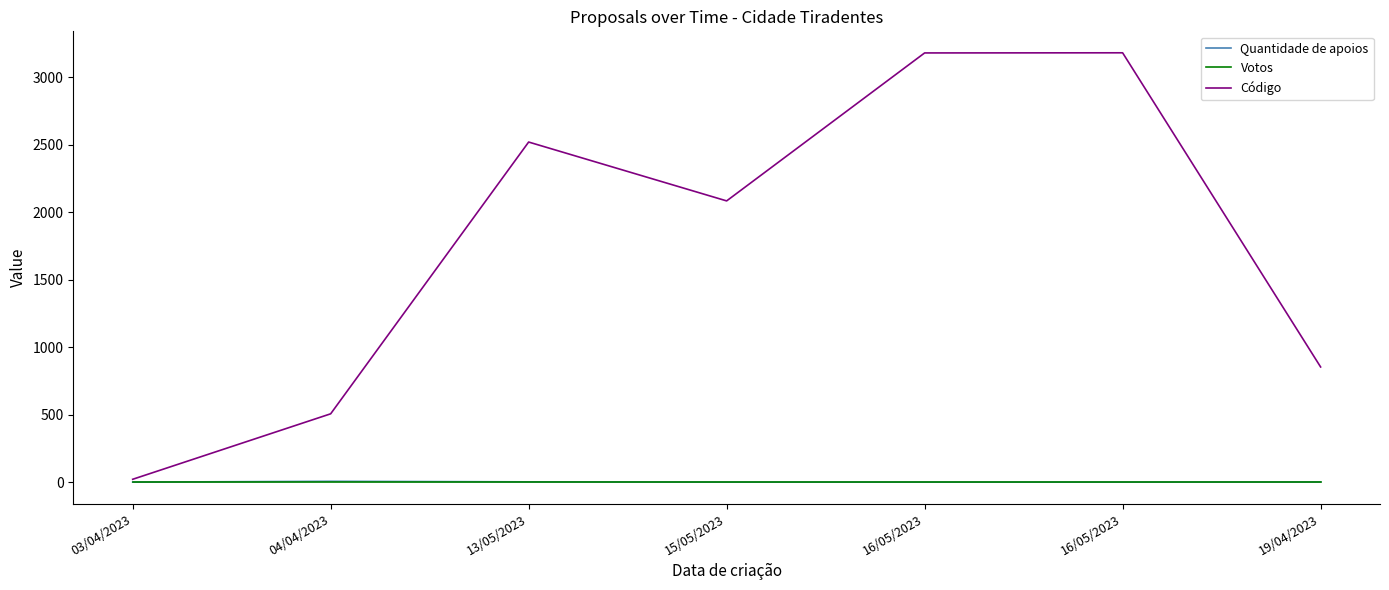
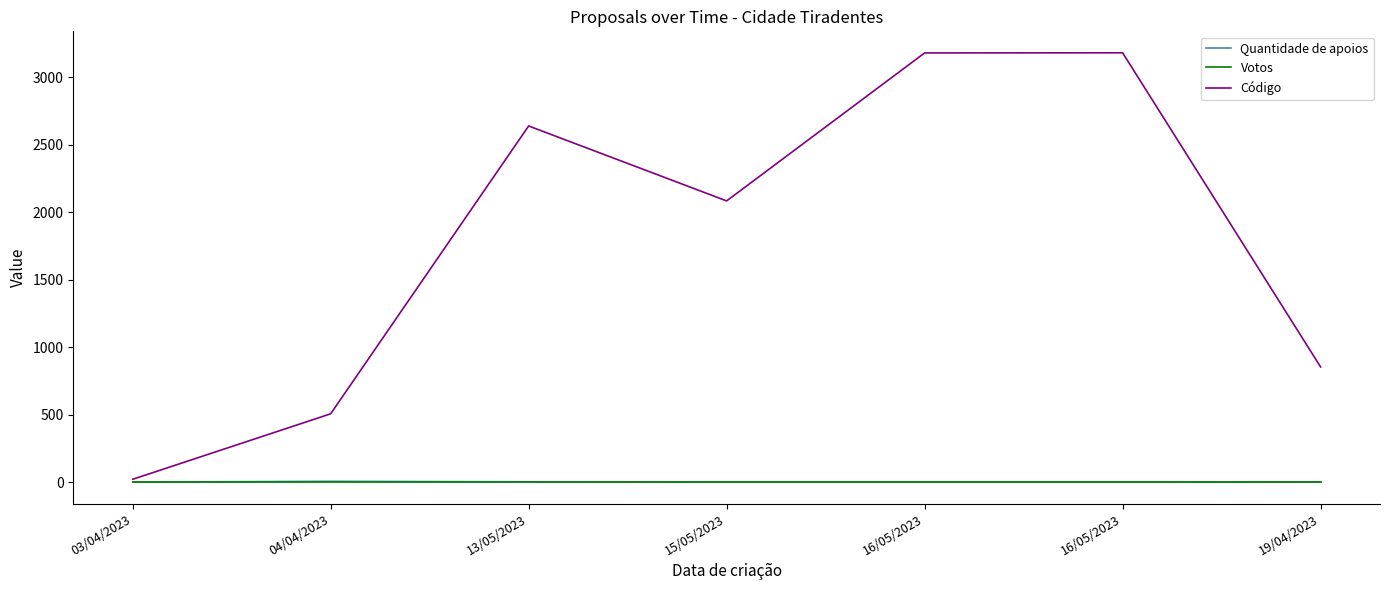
Código, 13/05/2023: 2520 -> 2640
